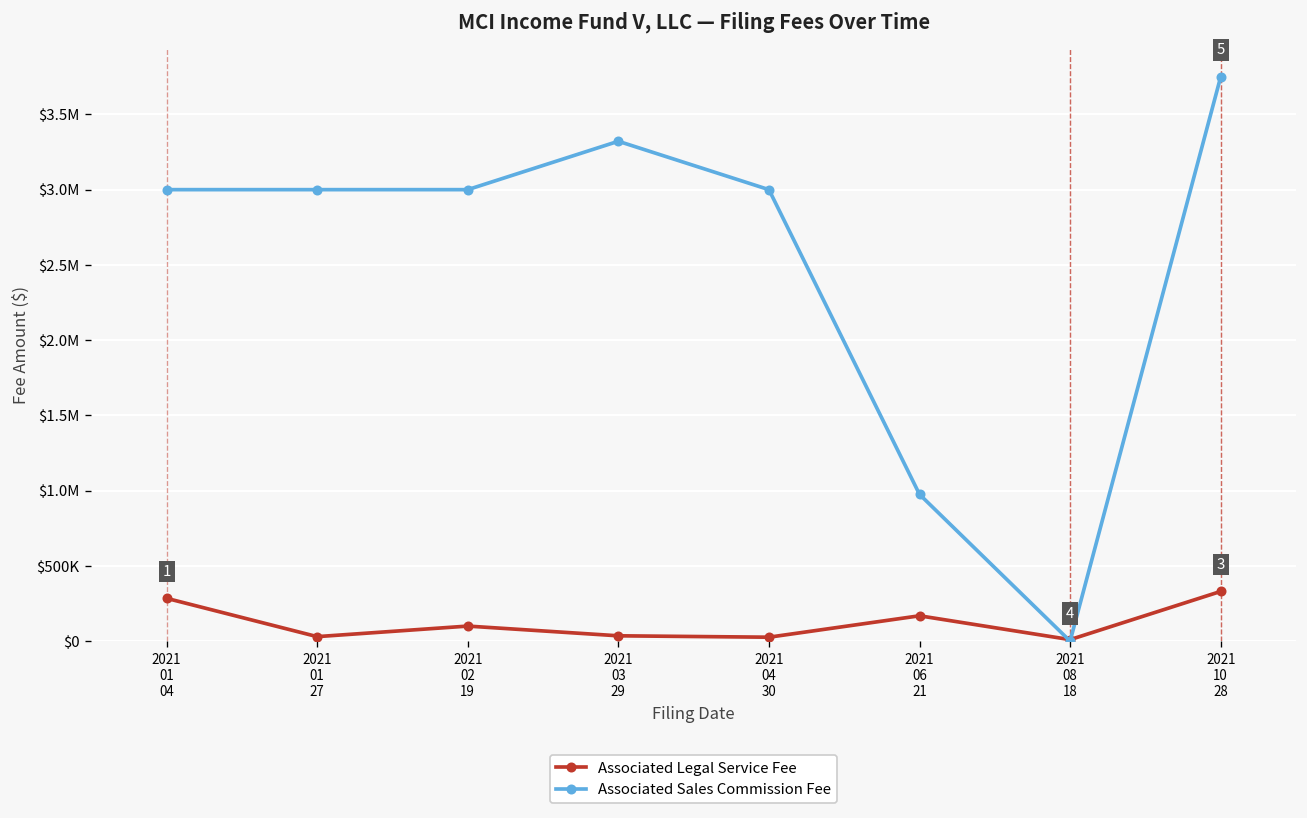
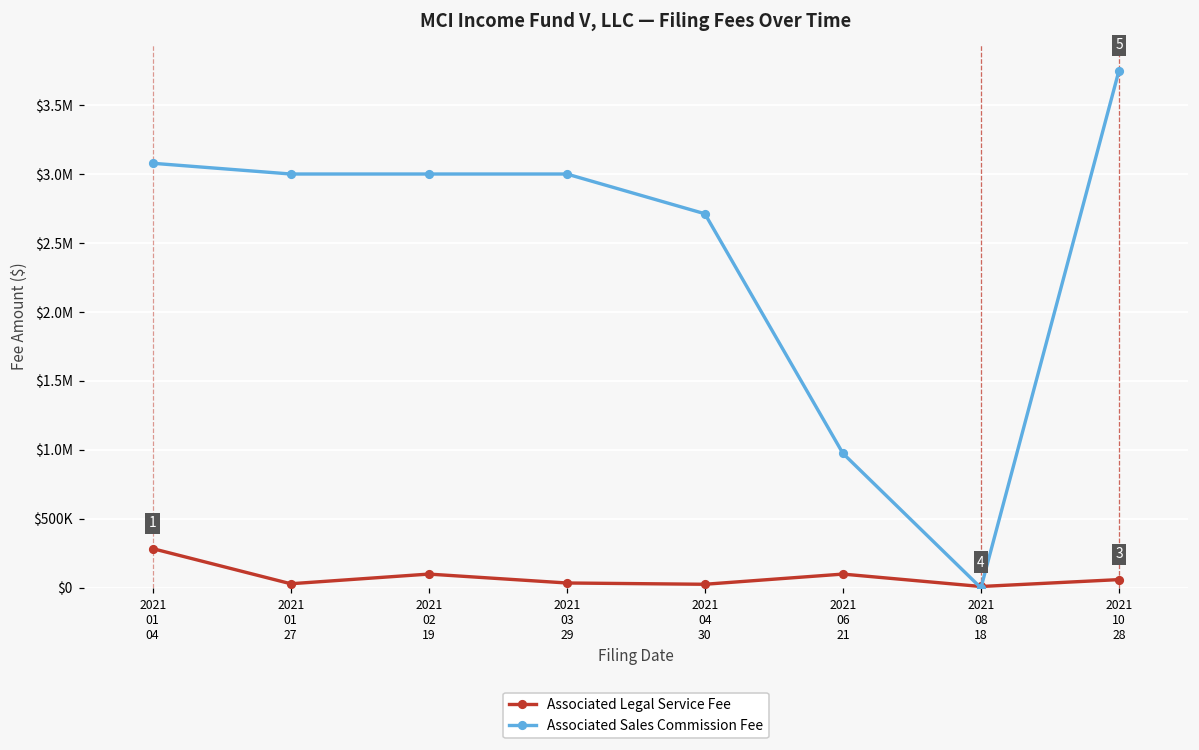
Associated Sales Commission Fee, 2021 01 04: $3000000 -> $3080000
Associated Sales Commission Fee, 2021 03 29: $3320000 -> $3000000
Associated Sales Commission Fee, 2021 04 30: $3000000 -> $2710000
Associated Legal Service Fee, 2021 06 21: $170000 -> $100000
Associated Legal Service Fee, 2021 10 28: $330000 -> $60000
